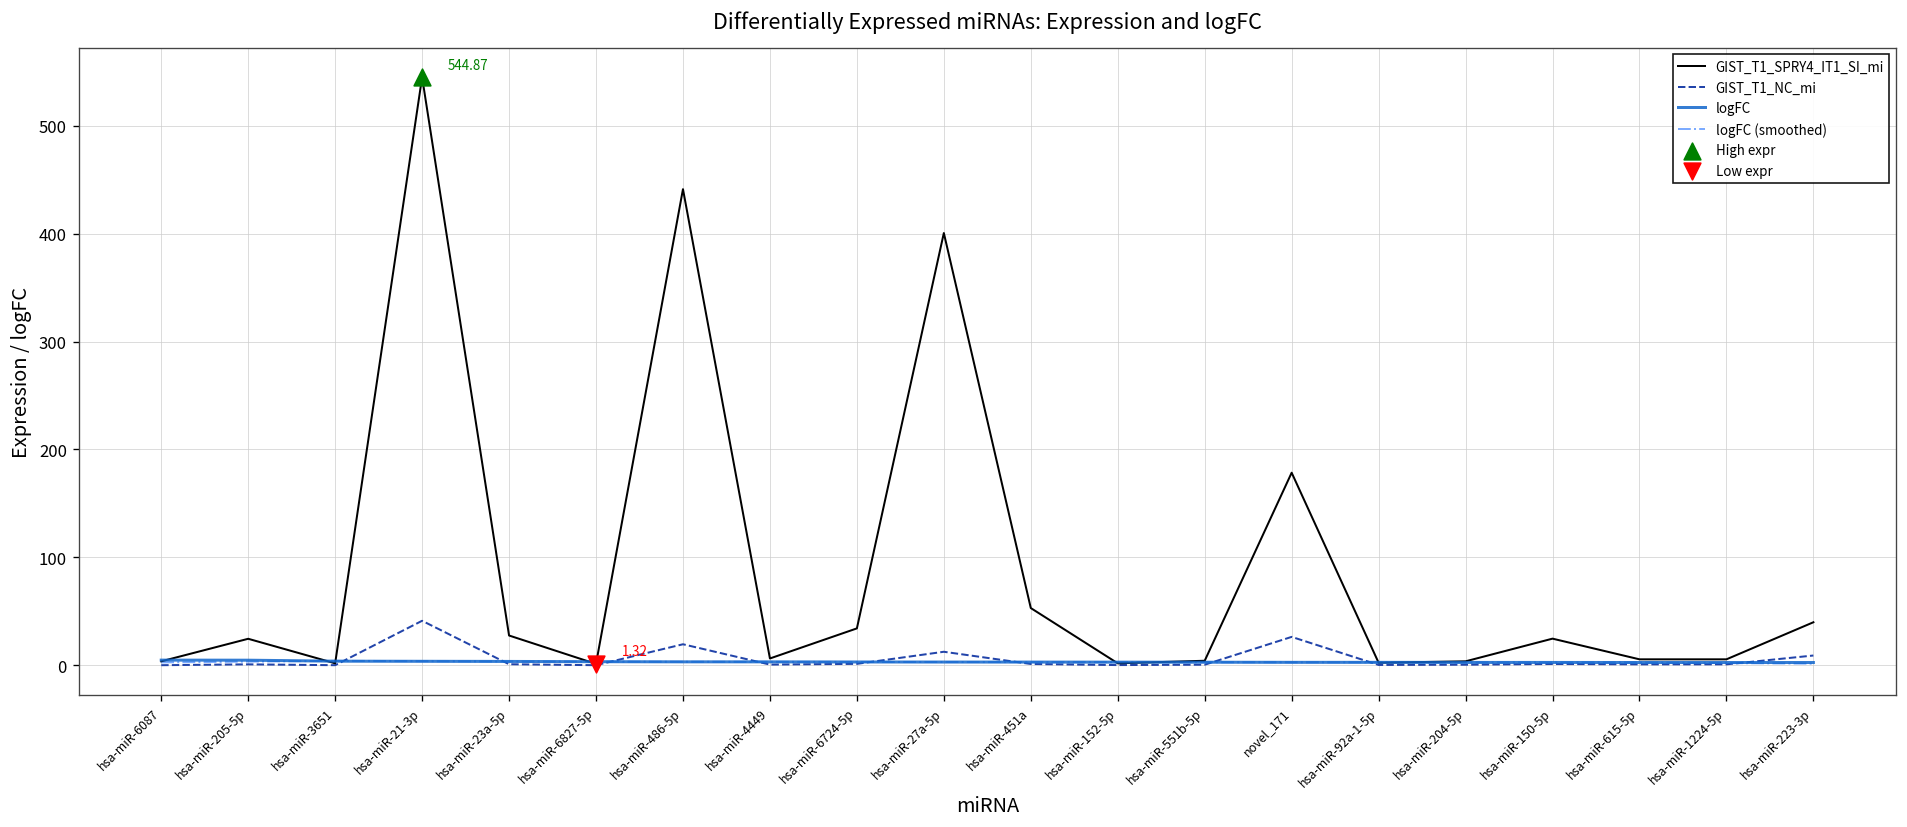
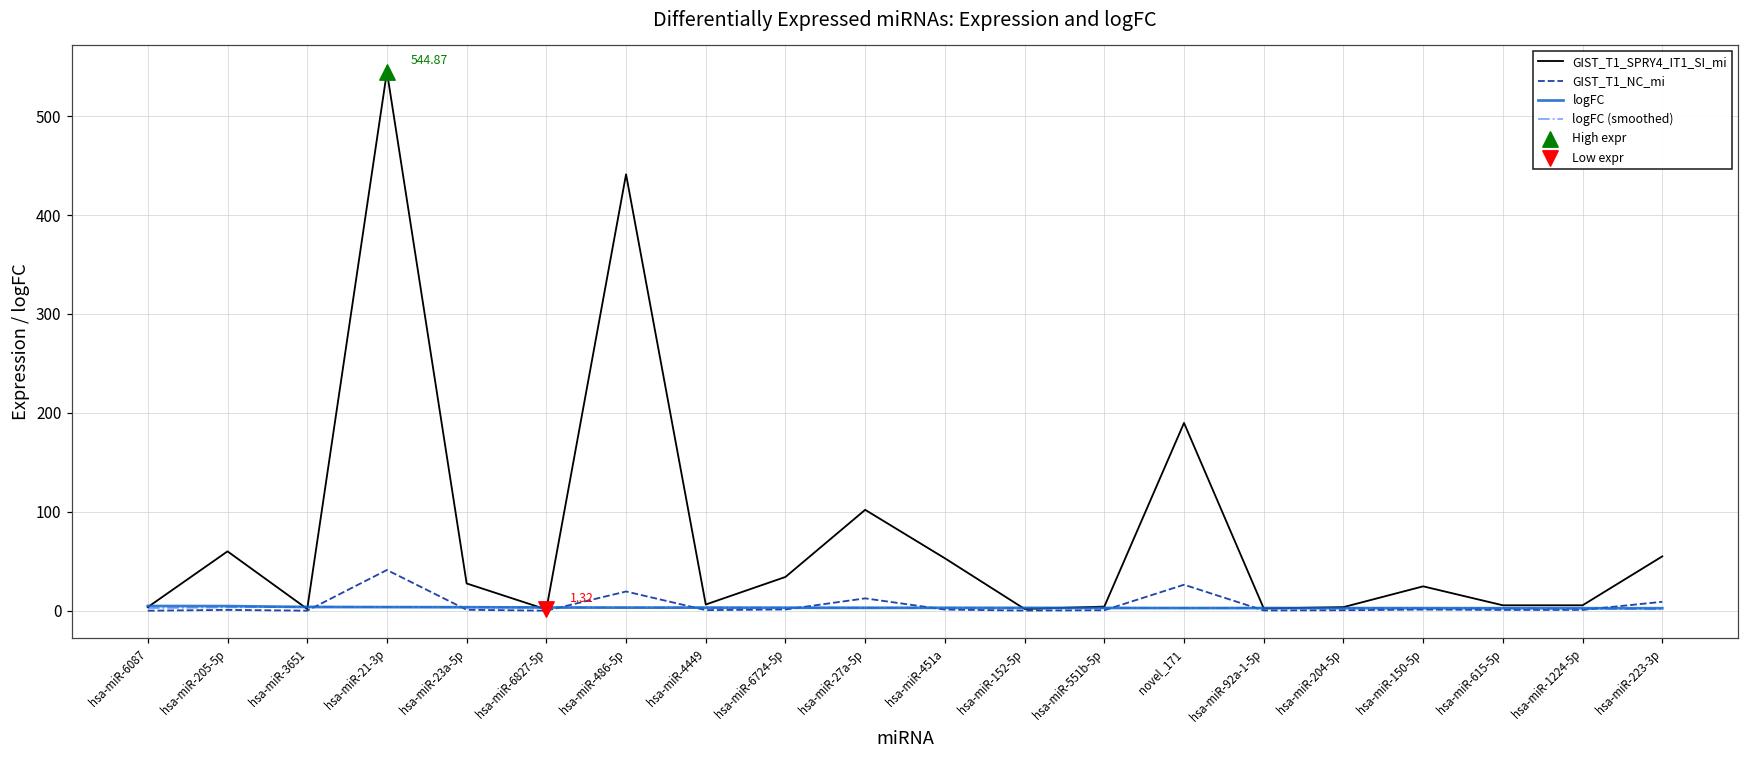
GIST_T1_SPRY4_IT1_SI_mi, hsa-miR-205-5p: 20 -> 60
GIST_T1_SPRY4_IT1_SI_mi, hsa-miR-27a-5p: 400 -> 100
GIST_T1_SPRY4_IT1_SI_mi, novel_171: 180 -> 190
GIST_T1_SPRY4_IT1_SI_mi, hsa-miR-223-3p: 40 -> 50
